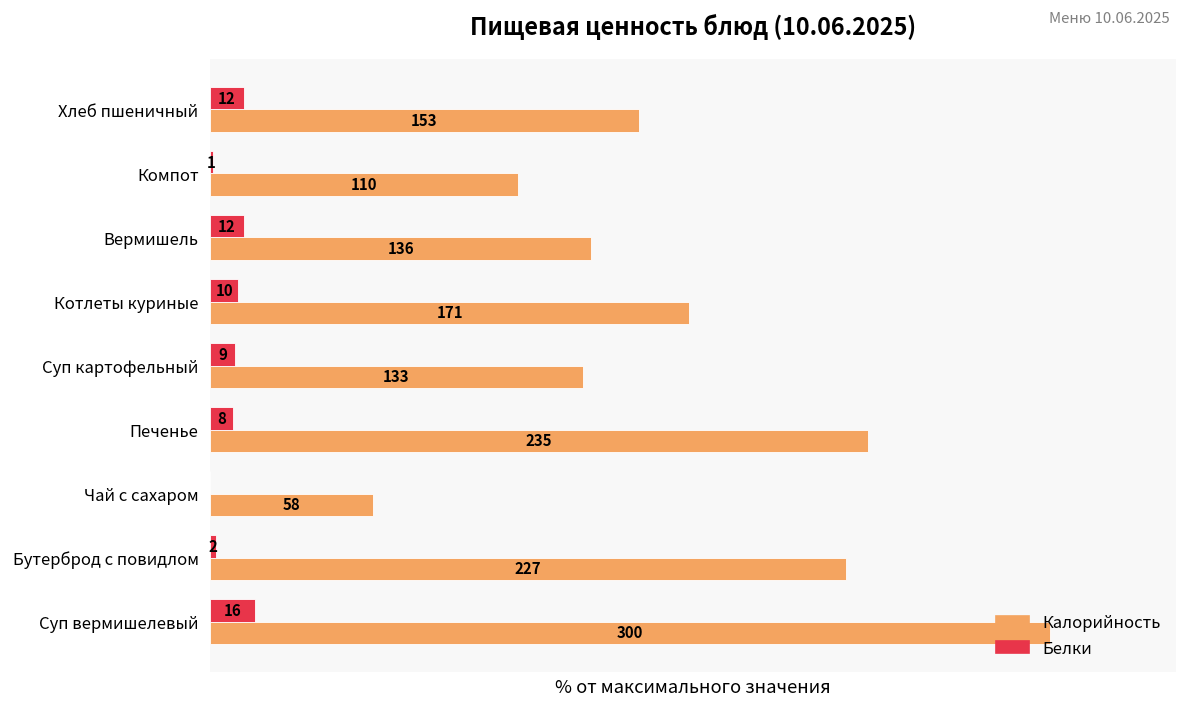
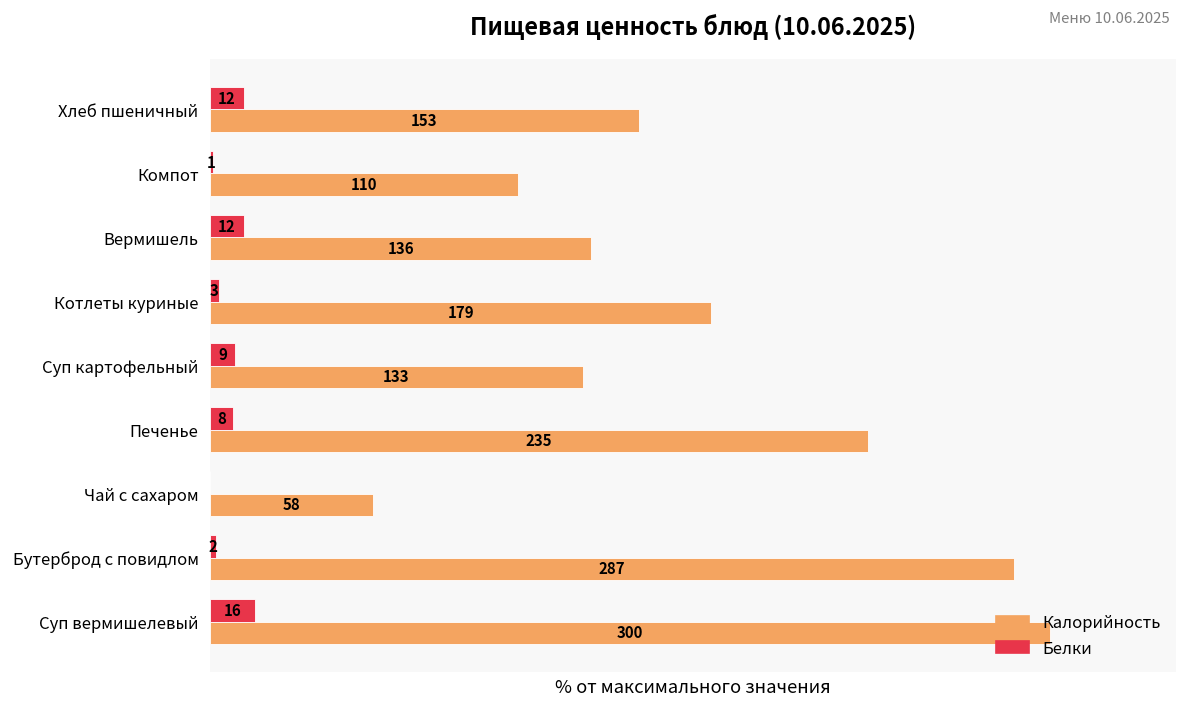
Белки, Котлеты куриные: 10 -> 3
Калорийность, Котлеты куриные: 171 -> 179
Калорийность, Бутерброд с повидлом: 227 -> 287
